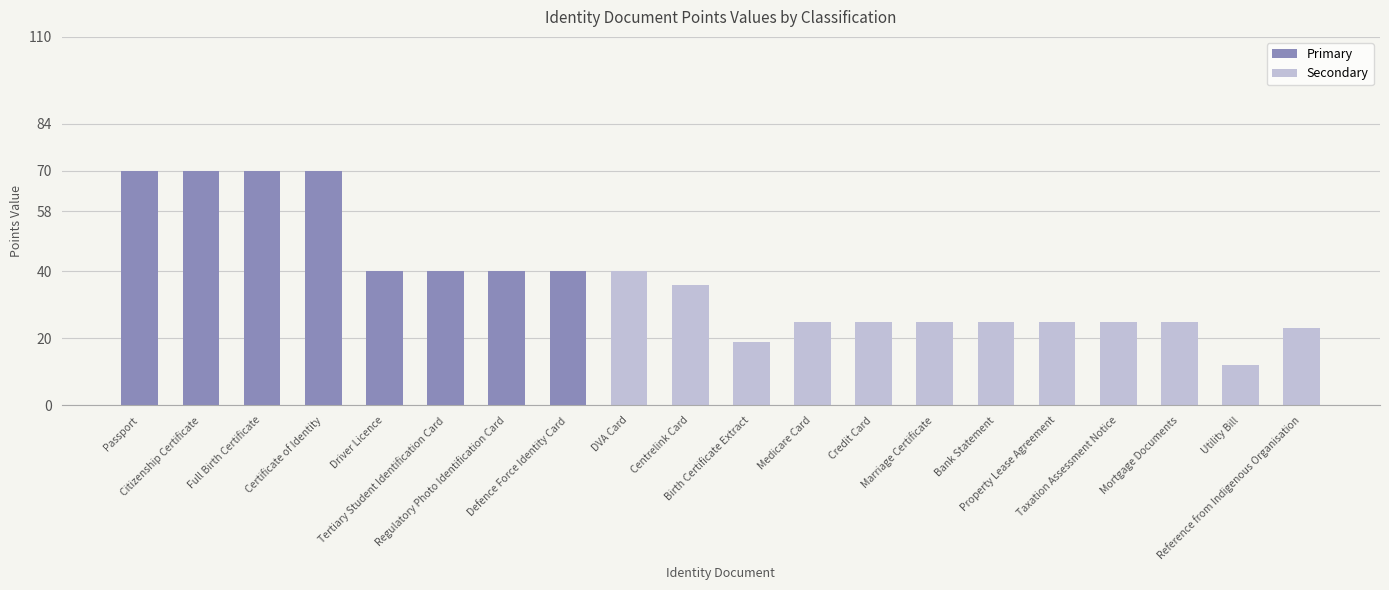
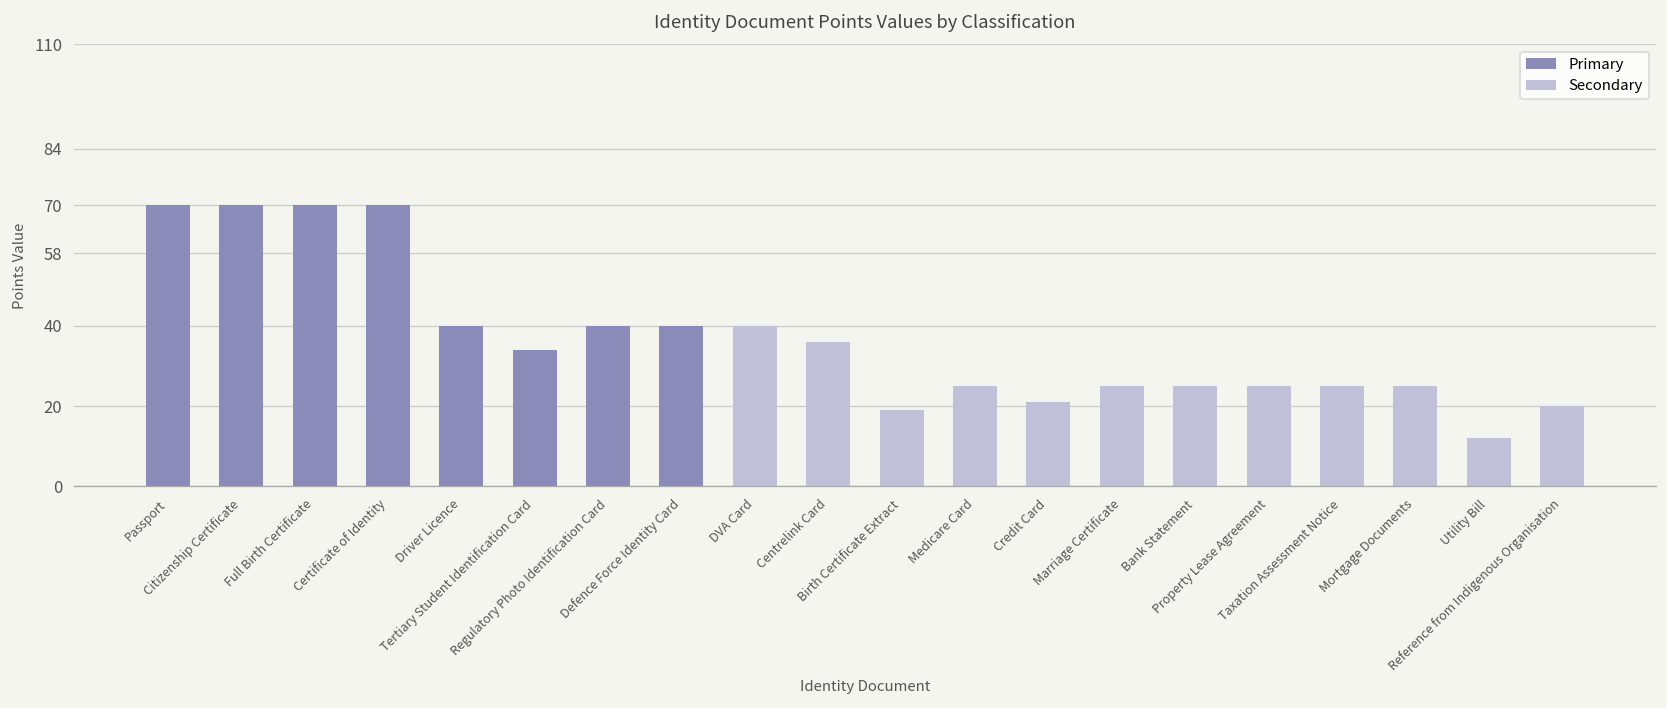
Primary, Tertiary Student Identification Card: 40 -> 34
Secondary, Credit Card: 25 -> 21
Secondary, Reference from Indigenous Organisation: 23 -> 20
